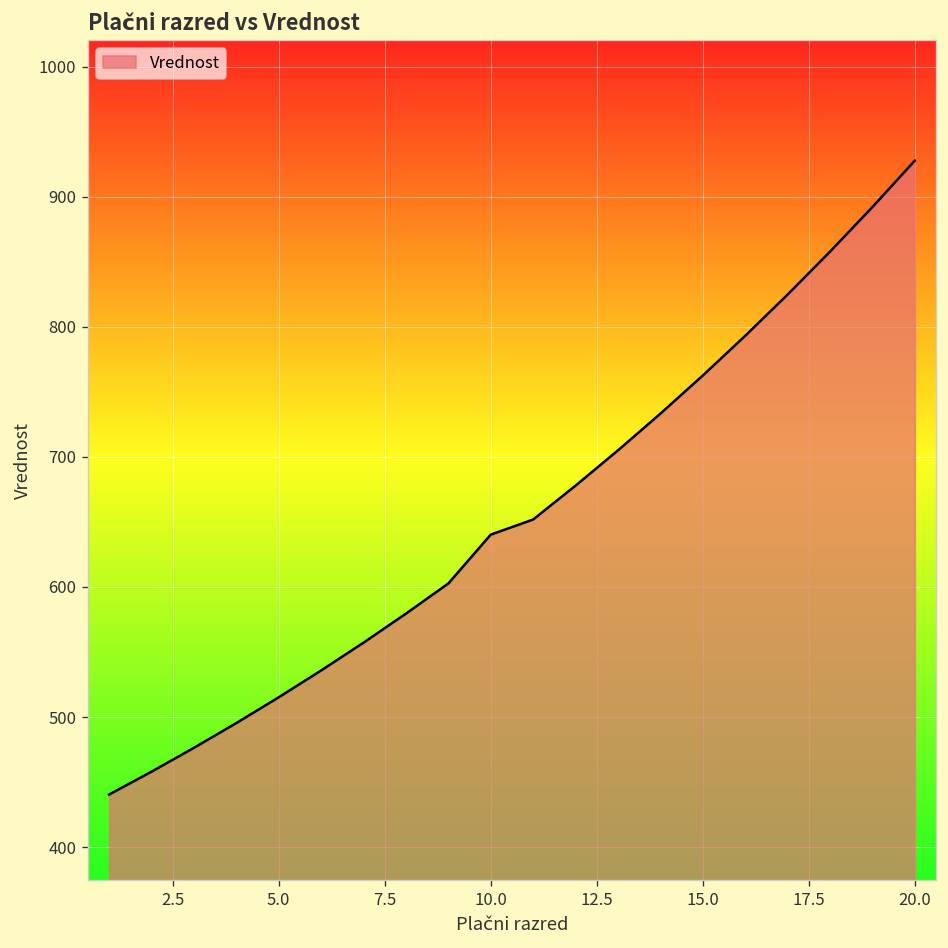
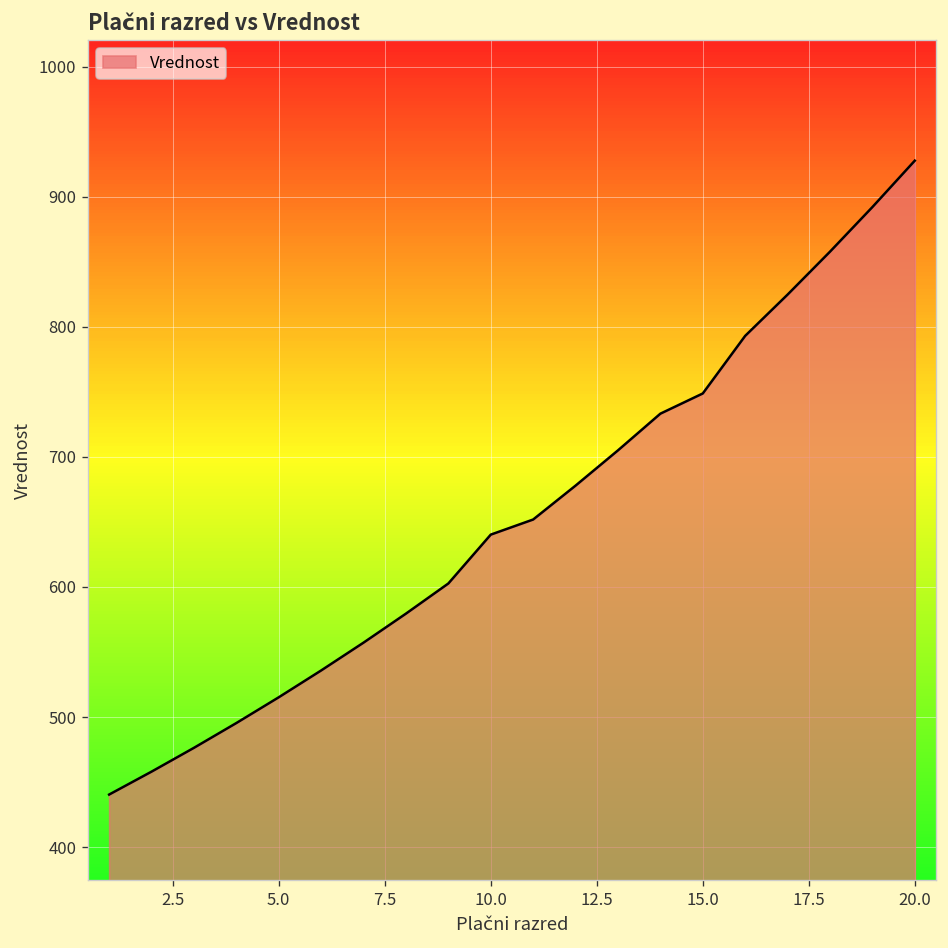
15.0: 763 -> 749
